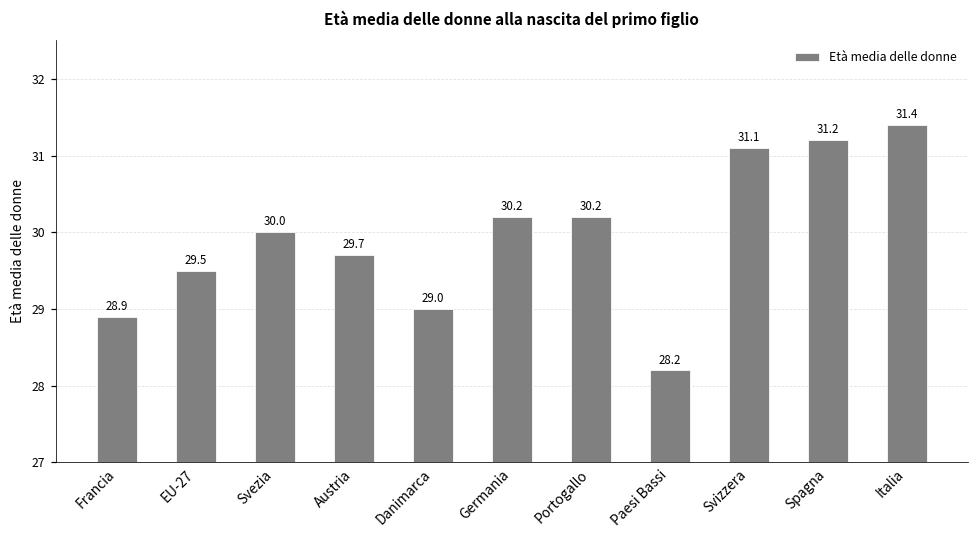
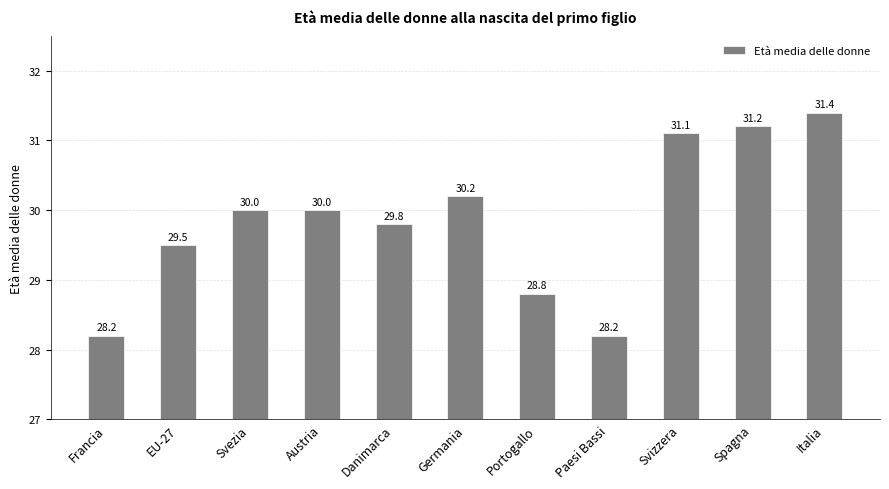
Francia: 28.9 -> 28.2
Austria: 29.7 -> 30.0
Danimarca: 29.0 -> 29.8
Portogallo: 30.2 -> 28.8
